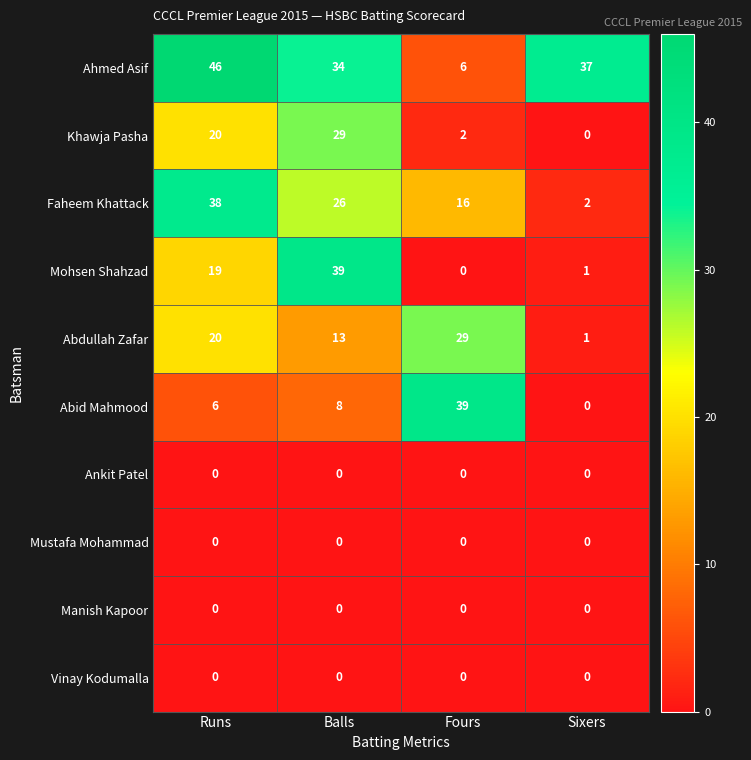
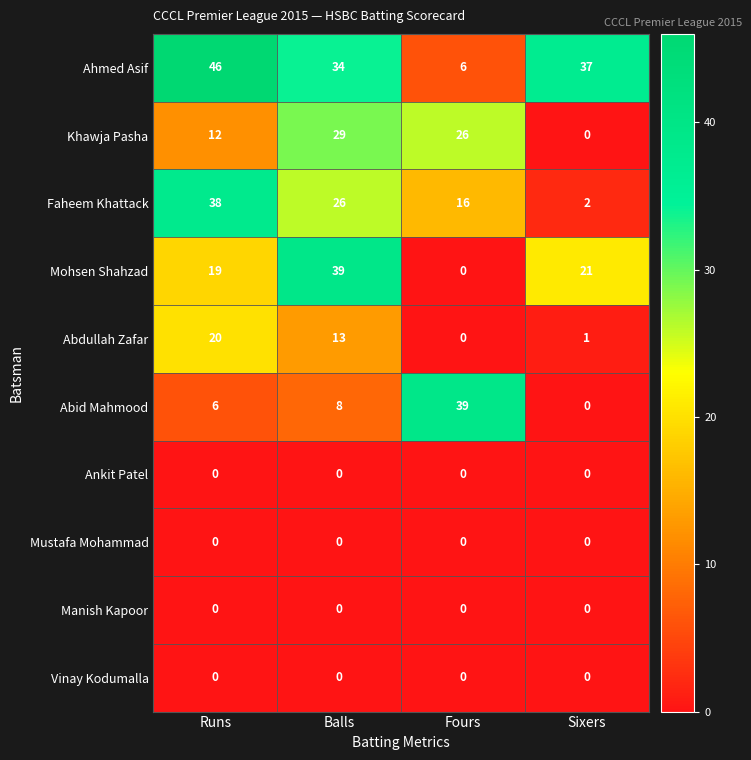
Khawja Pasha, Runs: 20 -> 12
Khawja Pasha, Fours: 2 -> 26
Mohsen Shahzad, Sixers: 1 -> 21
Abdullah Zafar, Fours: 29 -> 0
